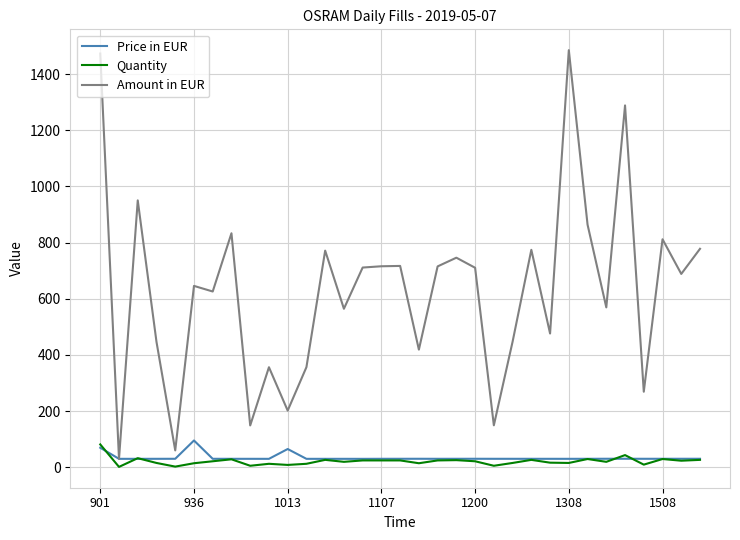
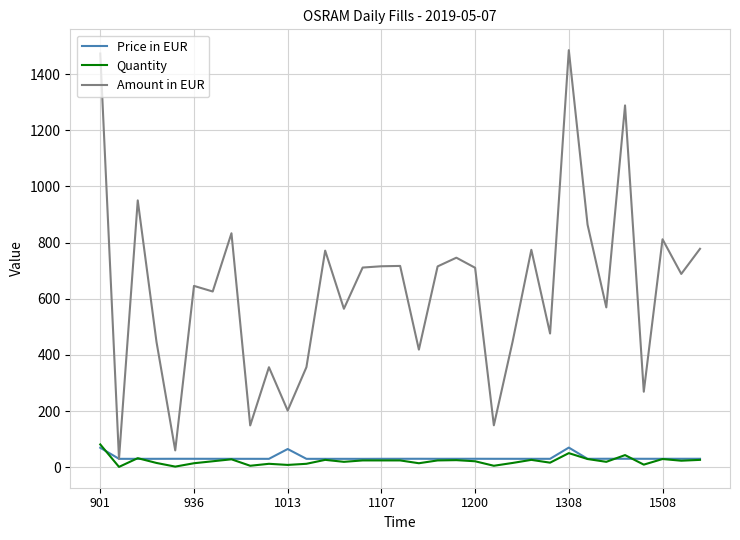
Price in EUR, 936: 100 -> 30
Price in EUR, 1308: 30 -> 70
Quantity, 1308: 20 -> 50
